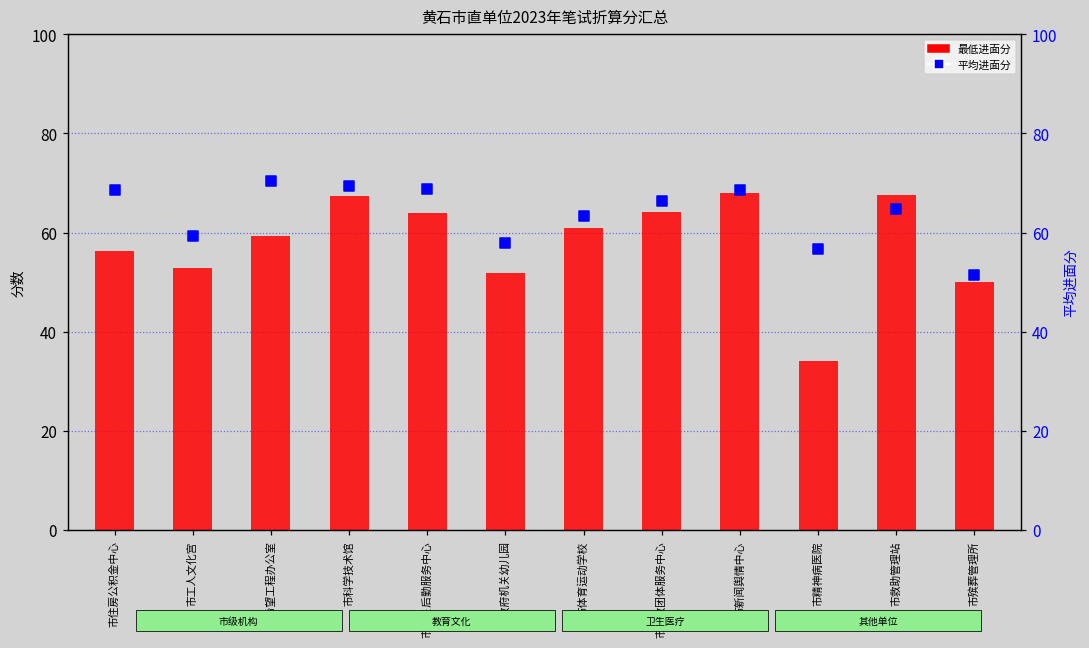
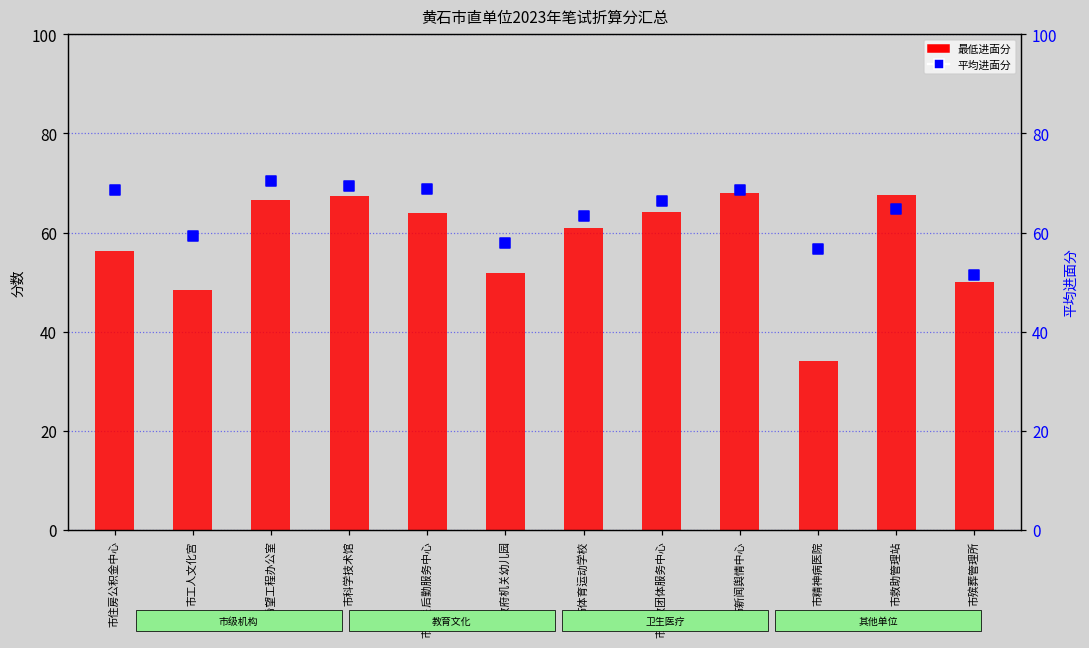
最低进面分, 市工人文化宫: 53 -> 48
最低进面分, 市希望工程办公室: 59 -> 67
